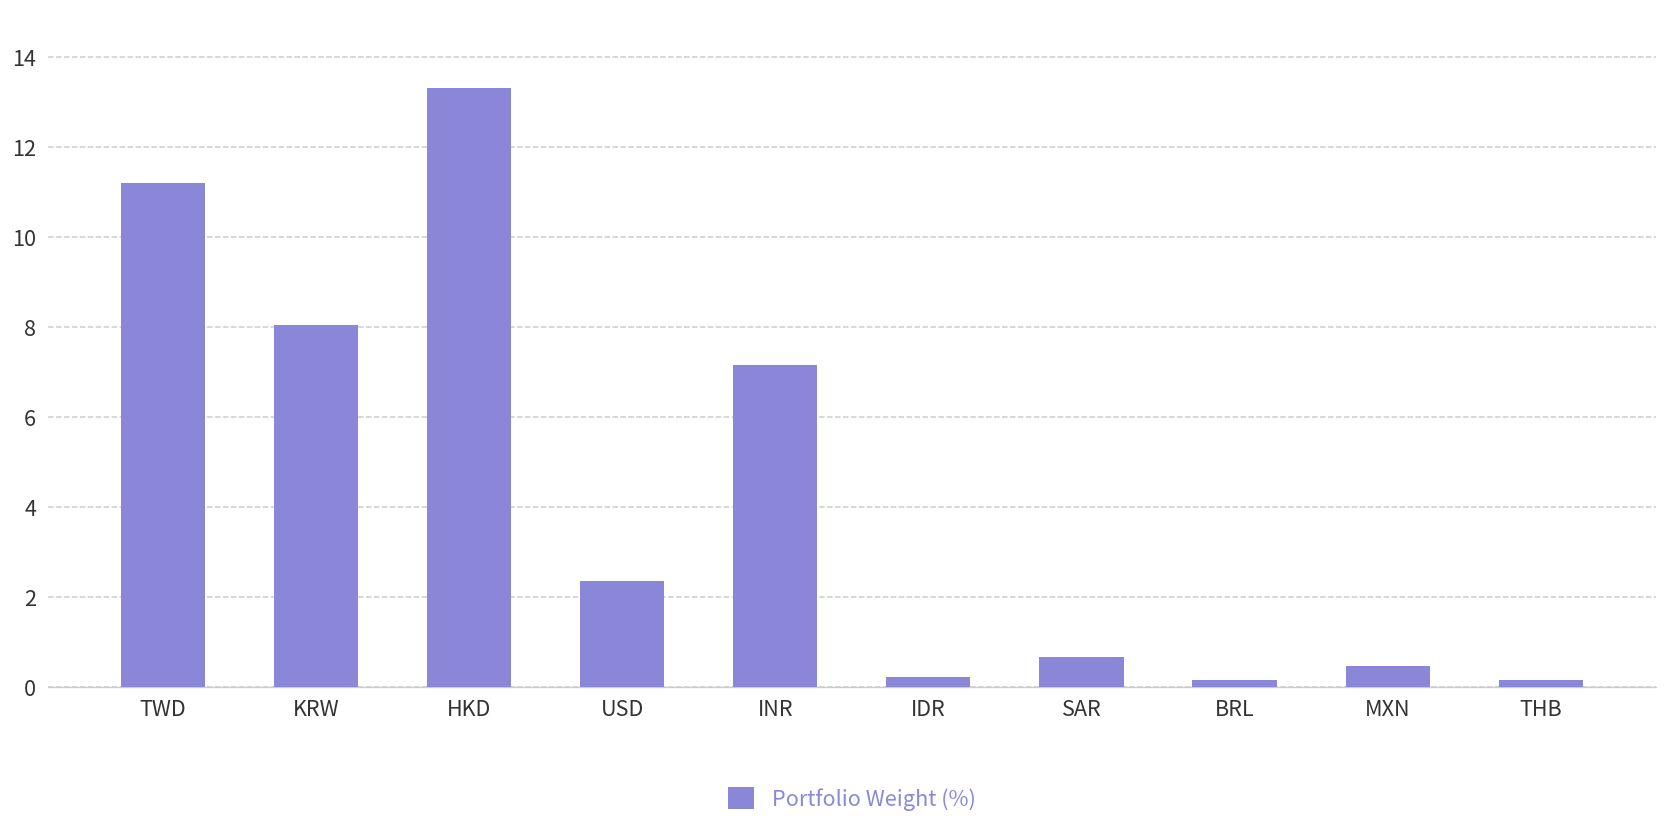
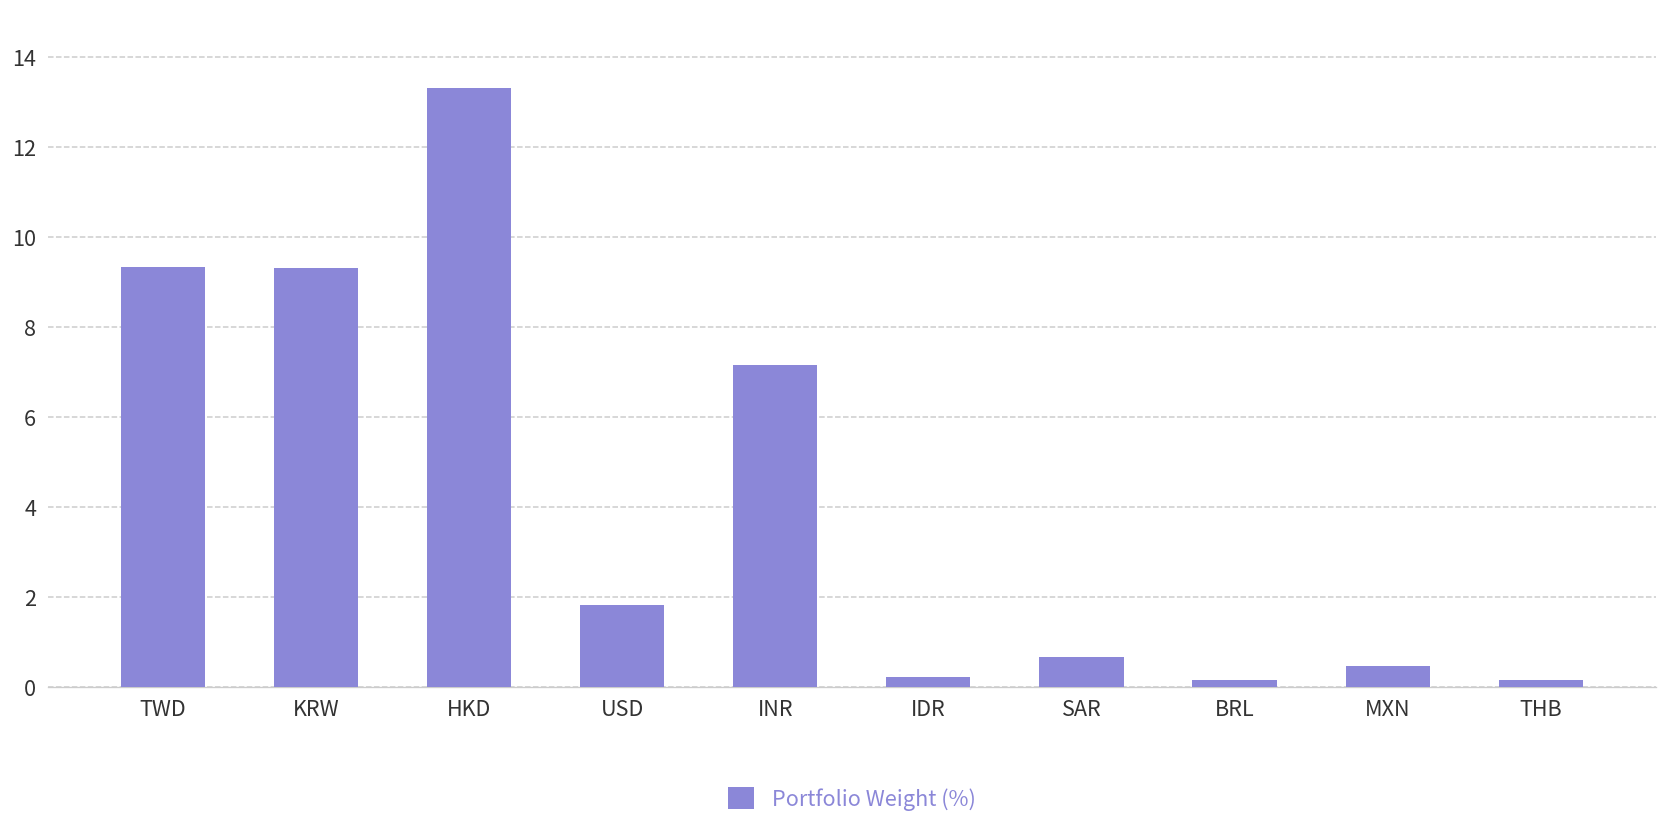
TWD: 11.2 -> 9.3
KRW: 8.0 -> 9.3
USD: 2.3 -> 1.8
